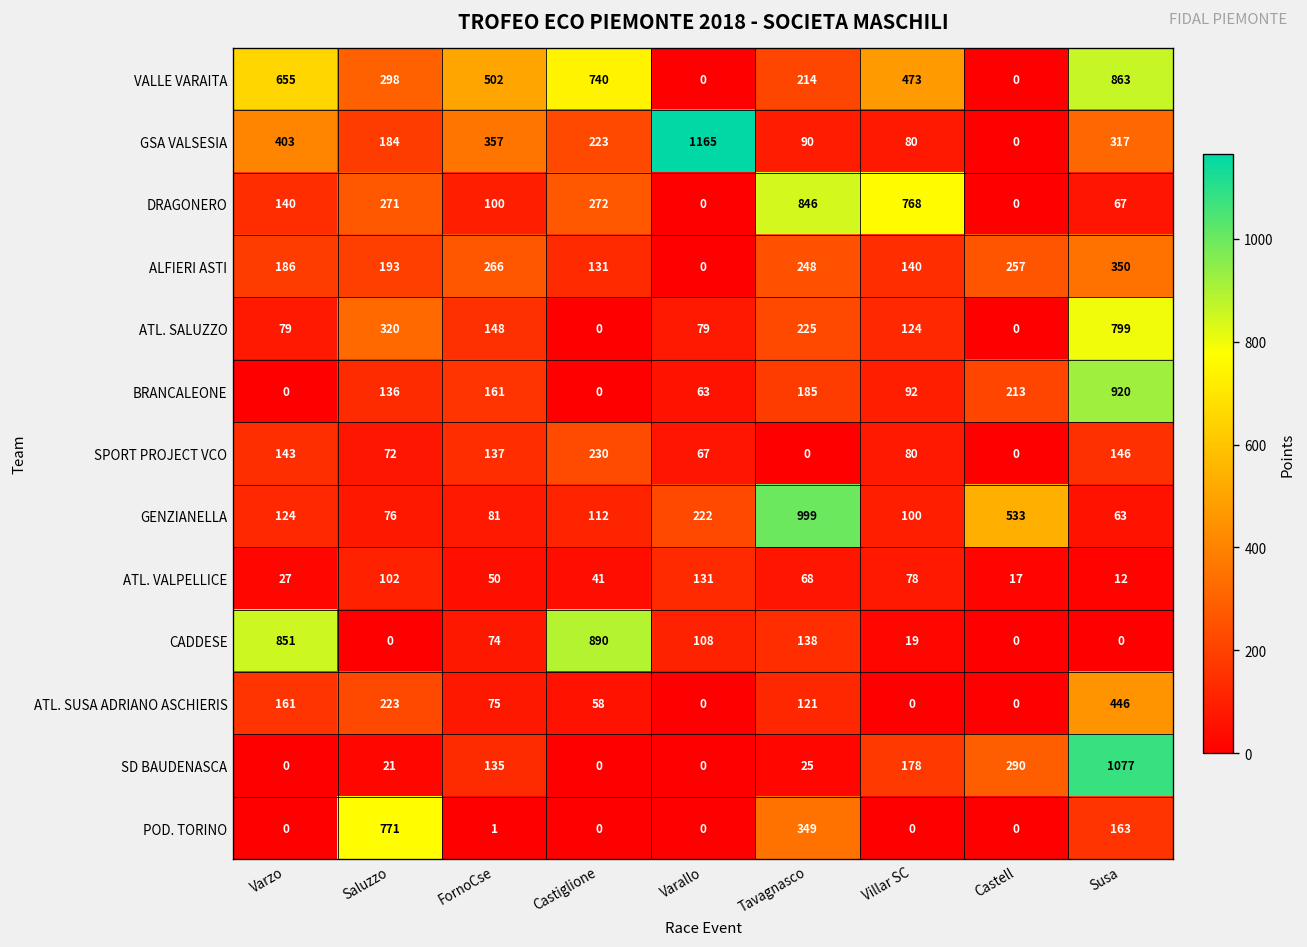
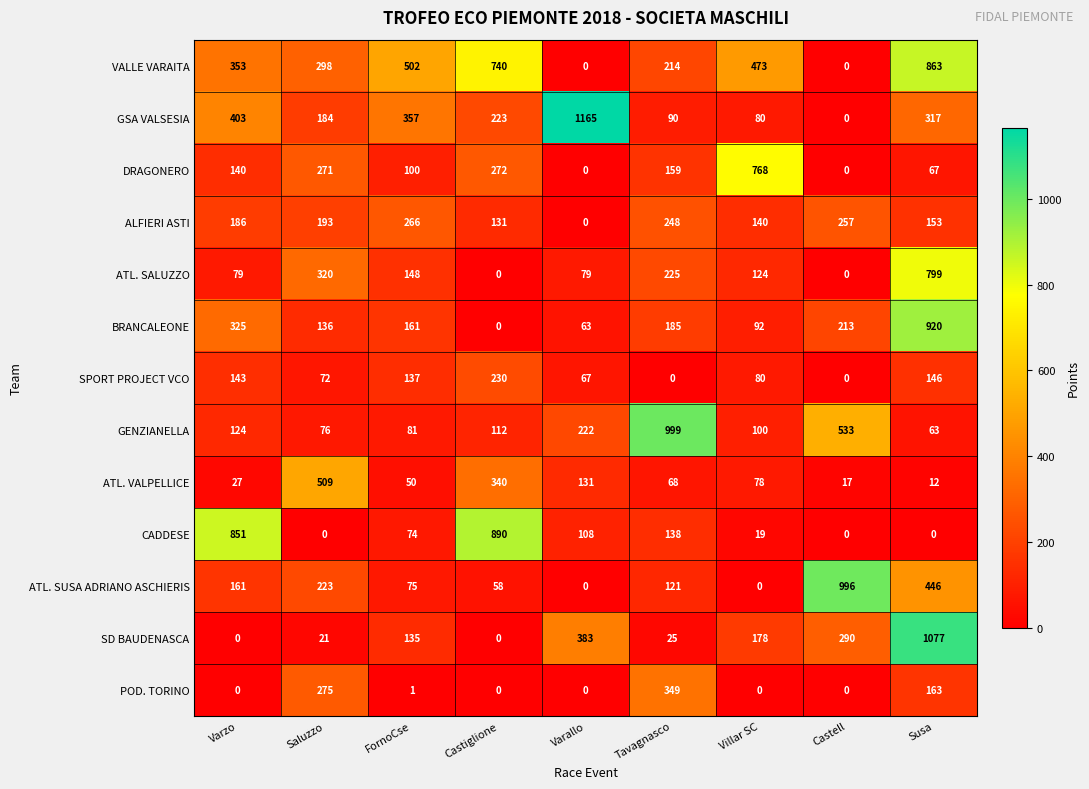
VALLE VARAITA, Varzo: 655 -> 353
DRAGONERO, Tavagnasco: 846 -> 159
ALFIERI ASTI, Susa: 350 -> 153
BRANCALEONE, Varzo: 0 -> 325
ATL. VALPELLICE, Saluzzo: 102 -> 509
ATL. VALPELLICE, Castiglione: 41 -> 340
ATL. SUSA ADRIANO ASCHIERIS, Castell: 0 -> 996
SD BAUDENASCA, Varallo: 0 -> 383
POD. TORINO, Saluzzo: 771 -> 275
